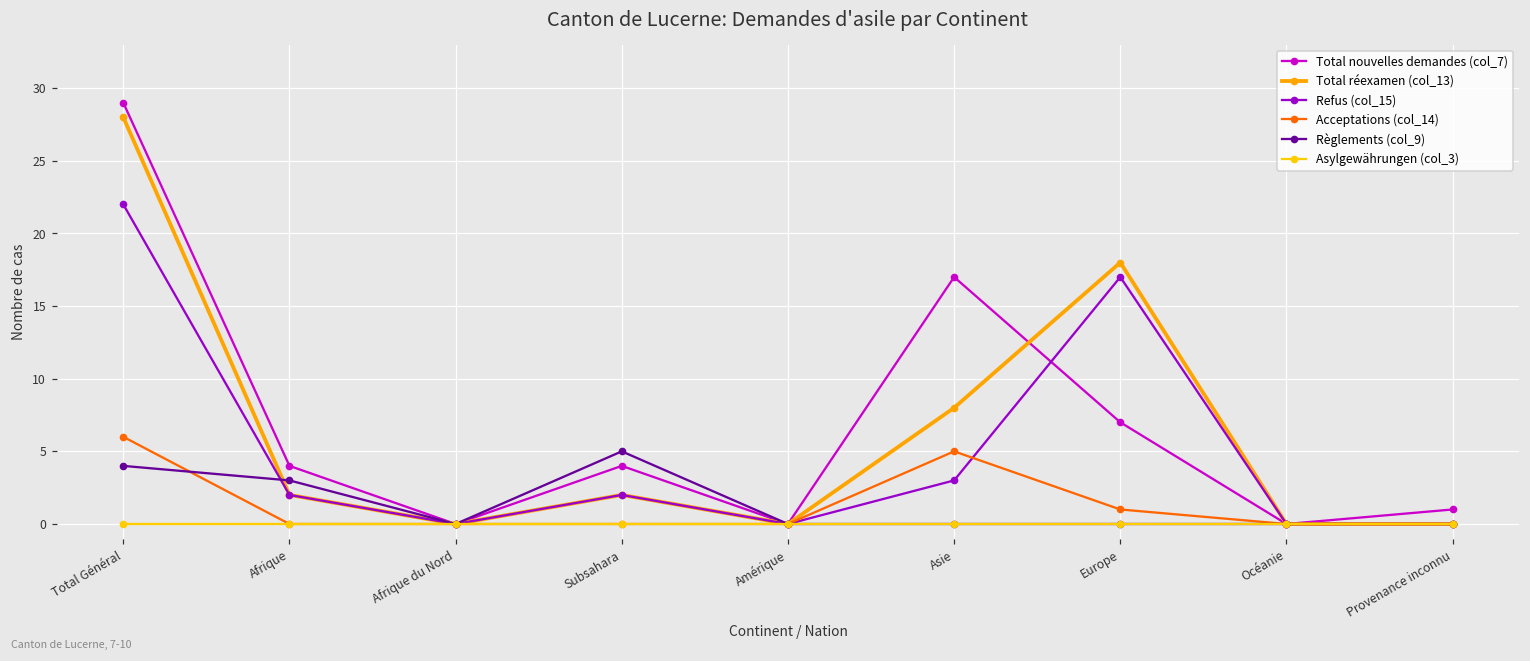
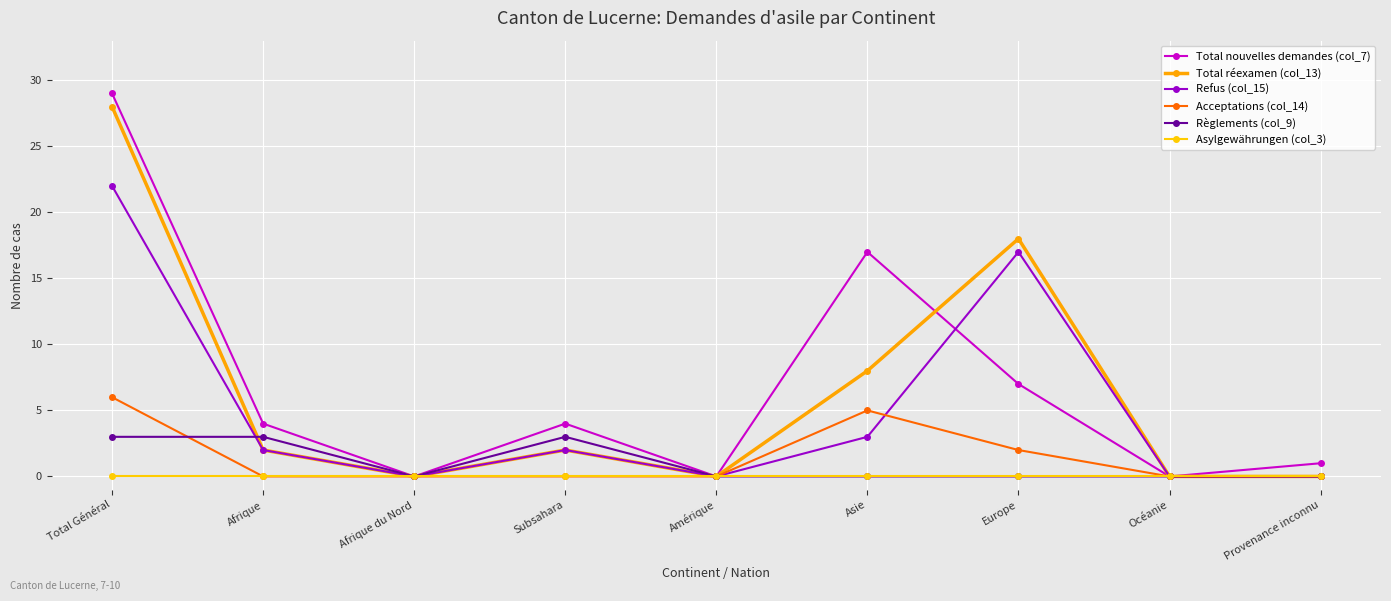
Règlements (col_9), Total Général: 4 -> 3
Règlements (col_9), Subsahara: 5 -> 3
Acceptations (col_14), Europe: 1 -> 2
